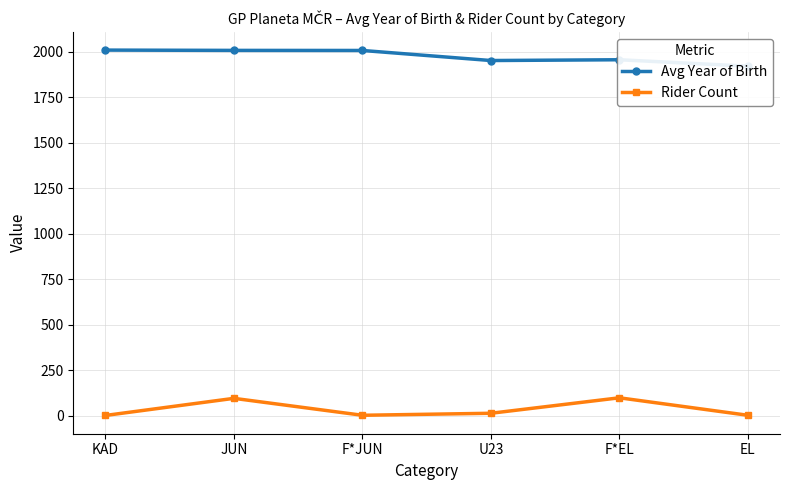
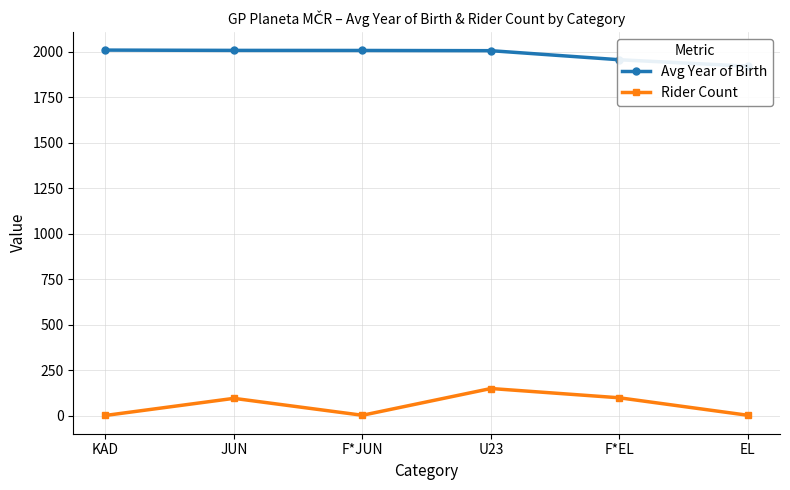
Avg Year of Birth, U23: 1950 -> 2000
Rider Count, U23: 10 -> 150
